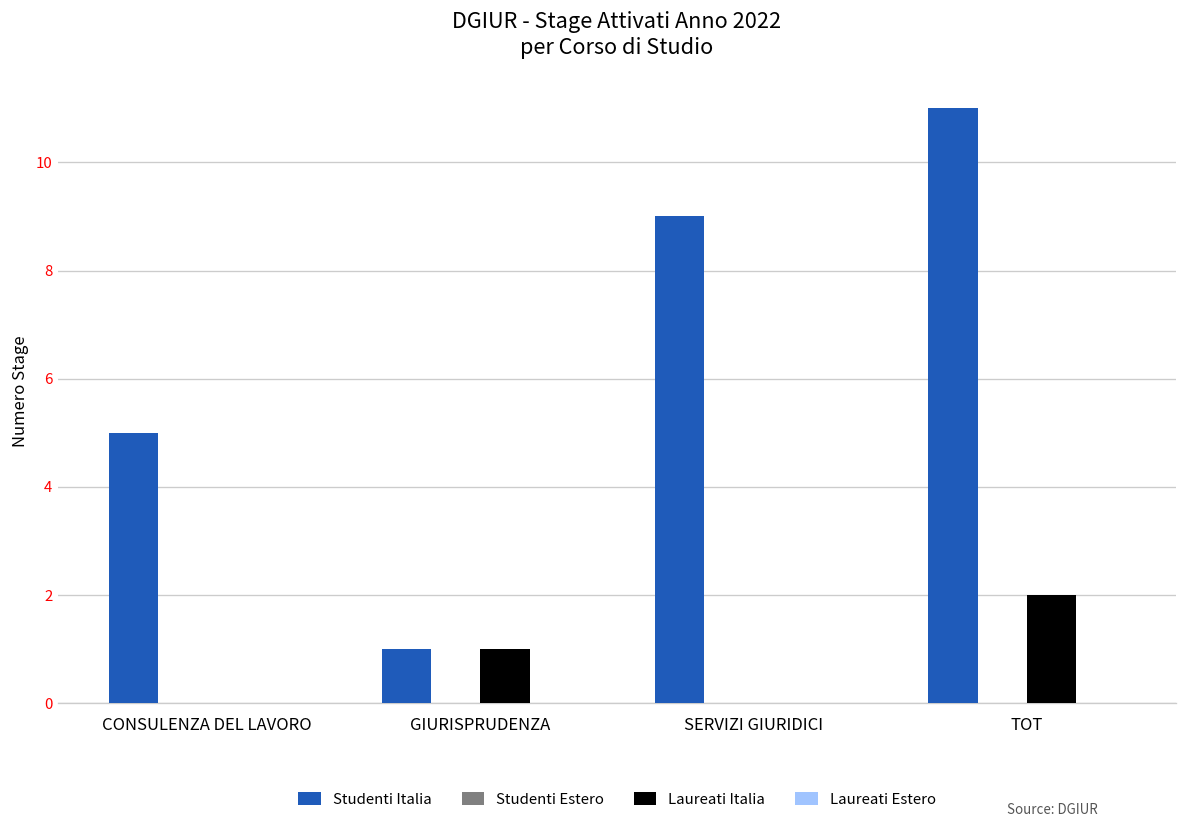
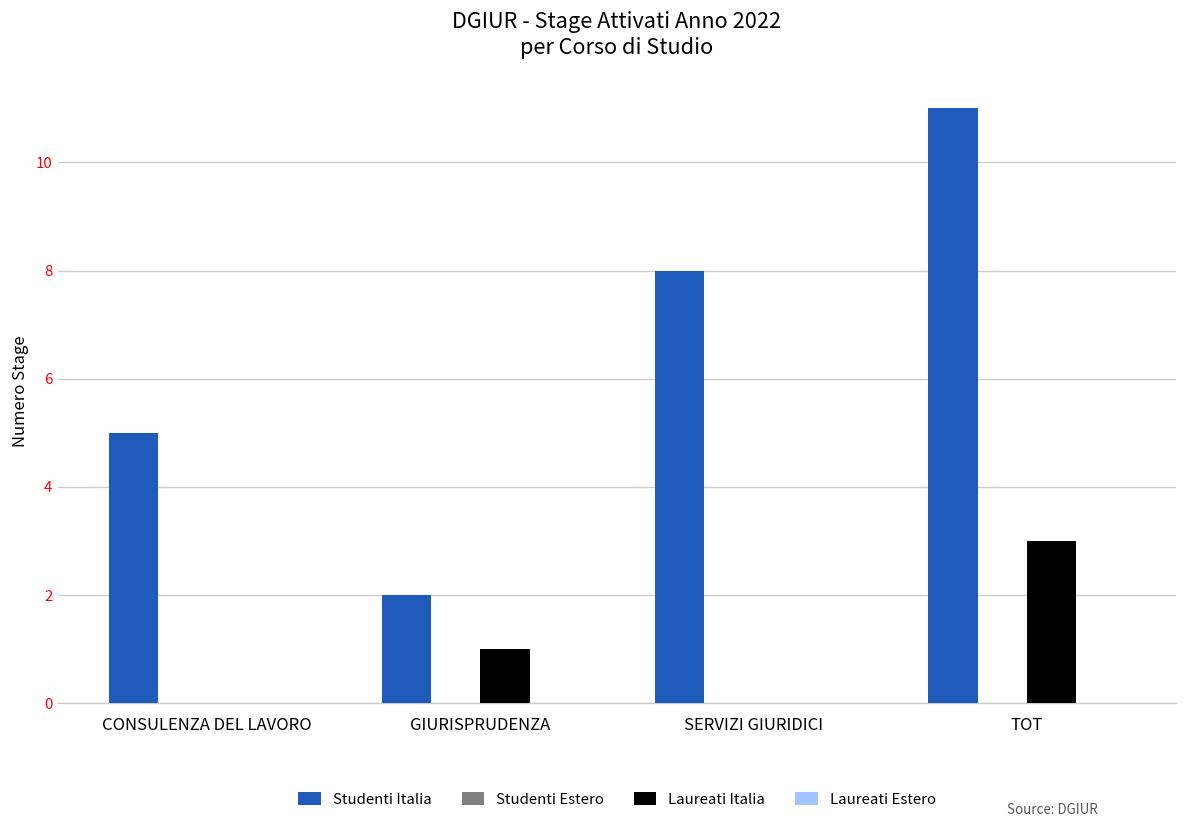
Studenti Italia, GIURISPRUDENZA: 1 -> 2
Studenti Italia, SERVIZI GIURIDICI: 9 -> 8
Laureati Italia, TOT: 2 -> 3
